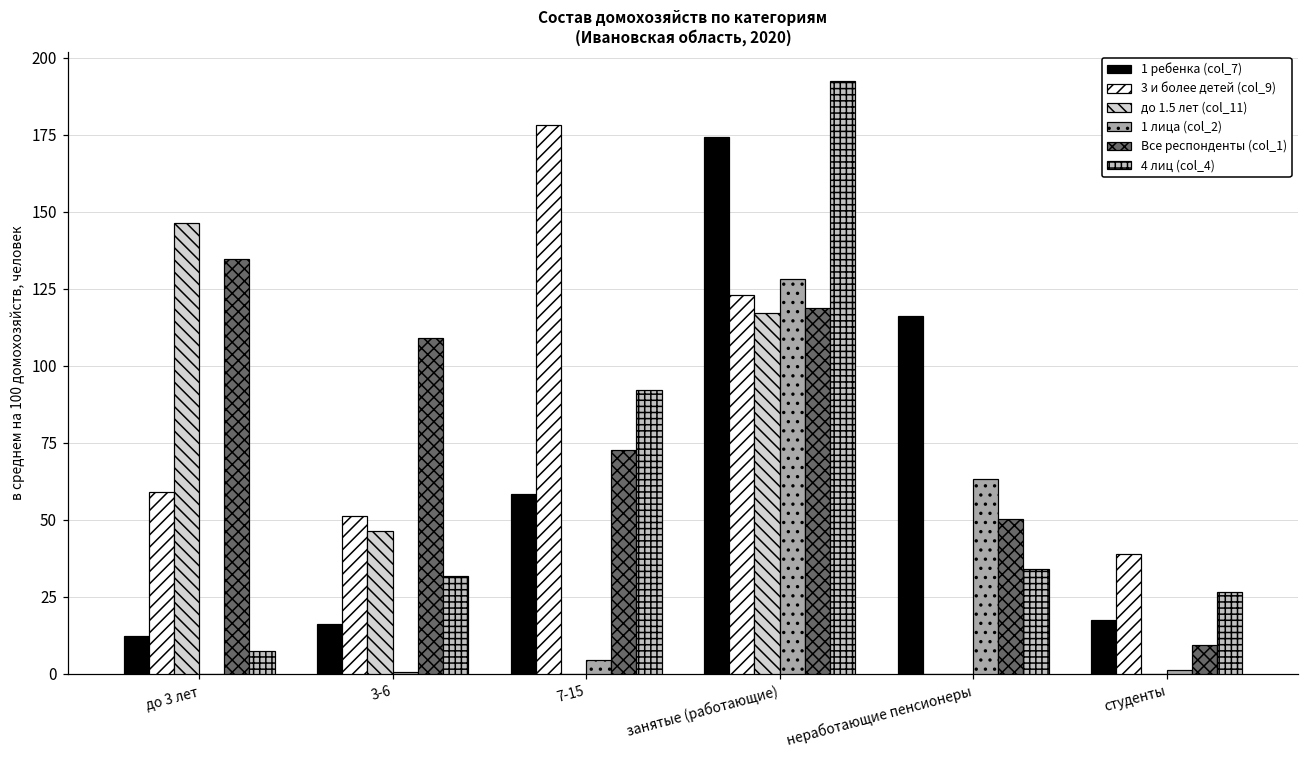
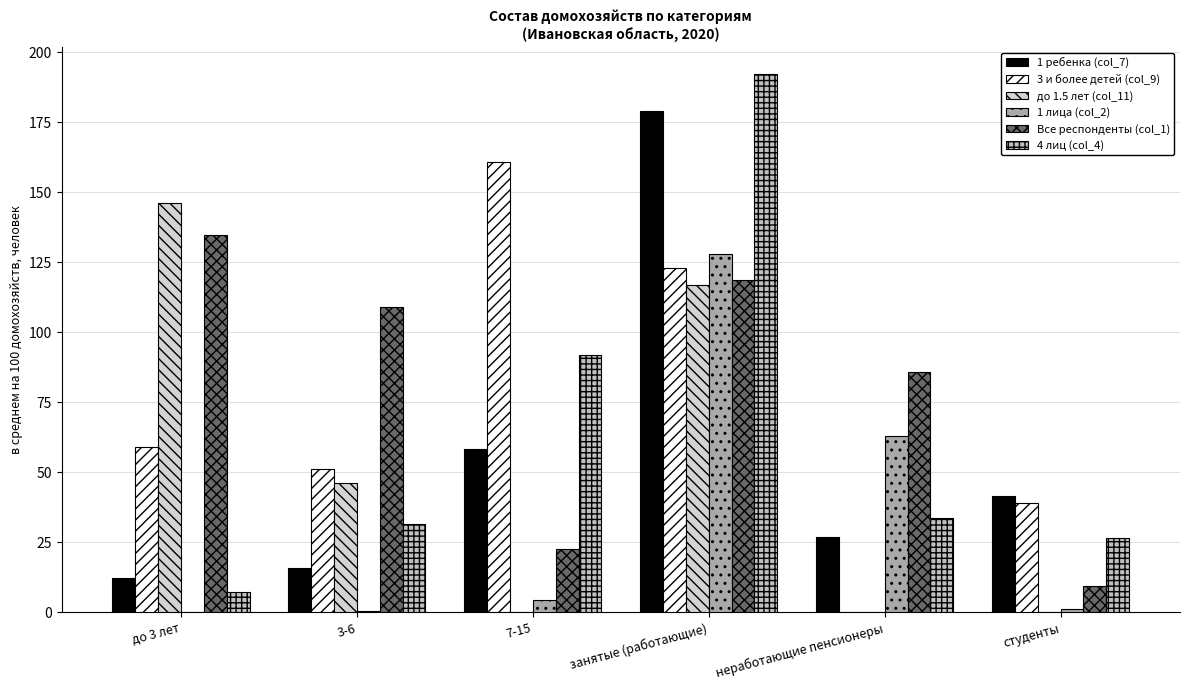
3 и более детей (col_9), 7-15: 178 -> 161
Все респонденты (col_1), 7-15: 73 -> 23
1 ребенка (col_7), занятые (работающие): 174 -> 179
1 ребенка (col_7), неработающие пенсионеры: 116 -> 27
Все респонденты (col_1), неработающие пенсионеры: 50 -> 86
1 ребенка (col_7), студенты: 17 -> 42
